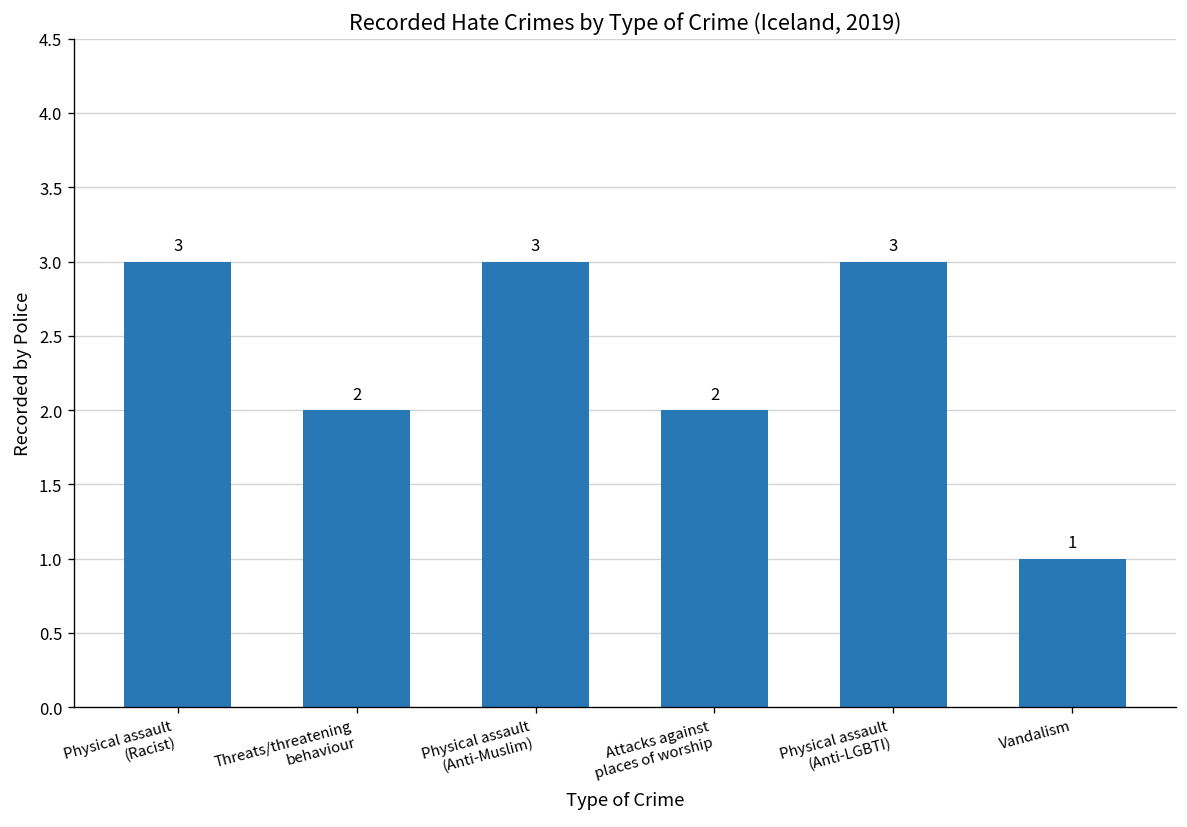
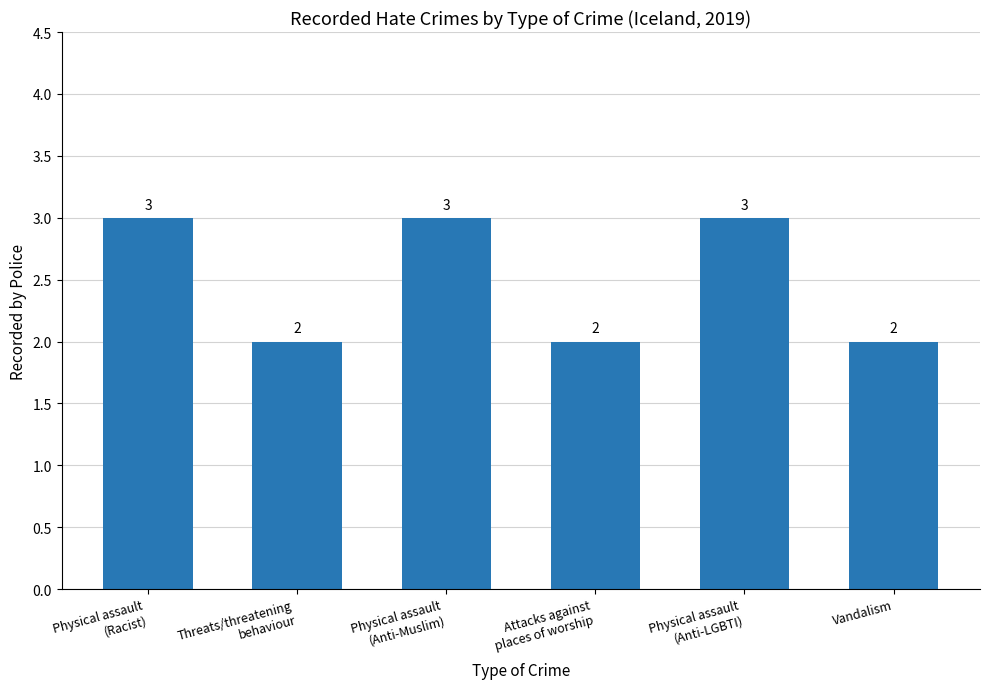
Vandalism: 1 -> 2
